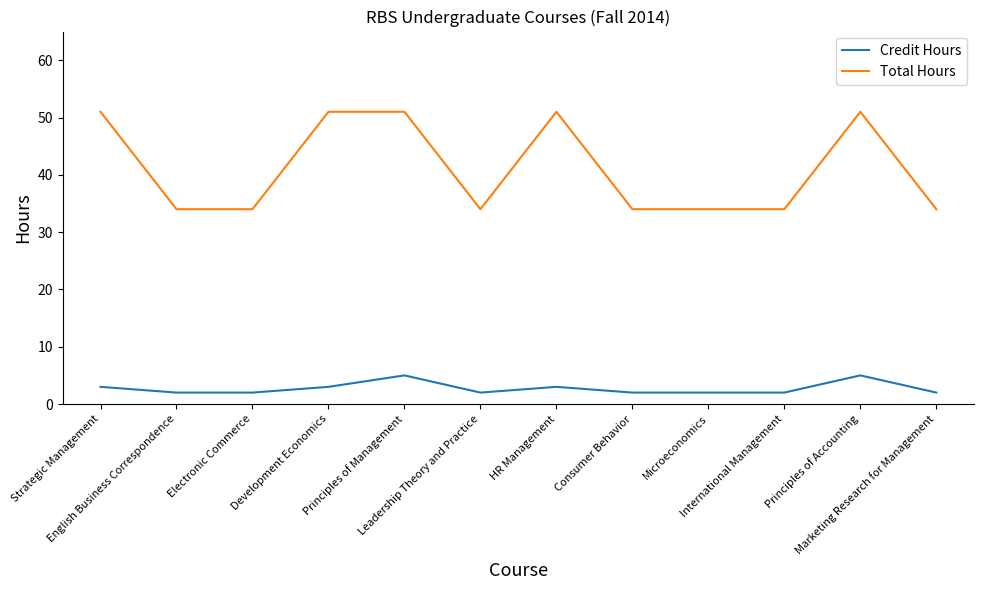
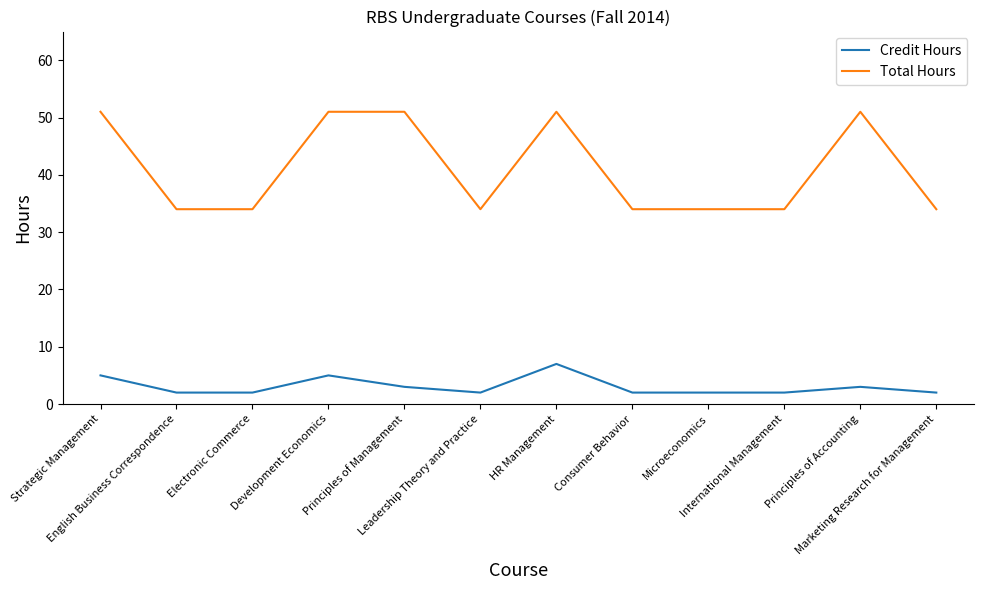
Credit Hours, Strategic Management: 3 -> 5
Credit Hours, Development Economics: 3 -> 5
Credit Hours, Principles of Management: 5 -> 3
Credit Hours, HR Management: 3 -> 7
Credit Hours, Principles of Accounting: 5 -> 3
